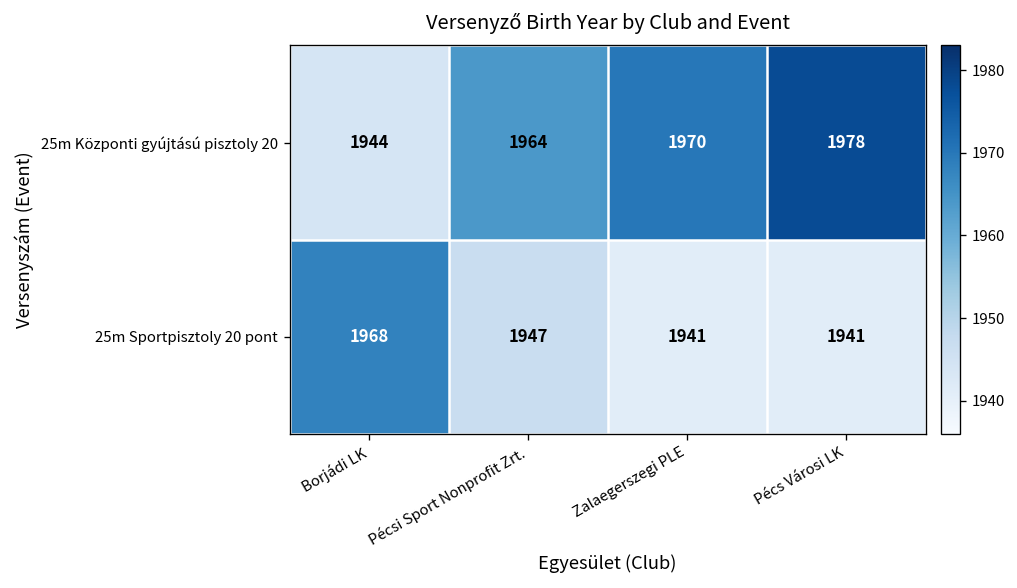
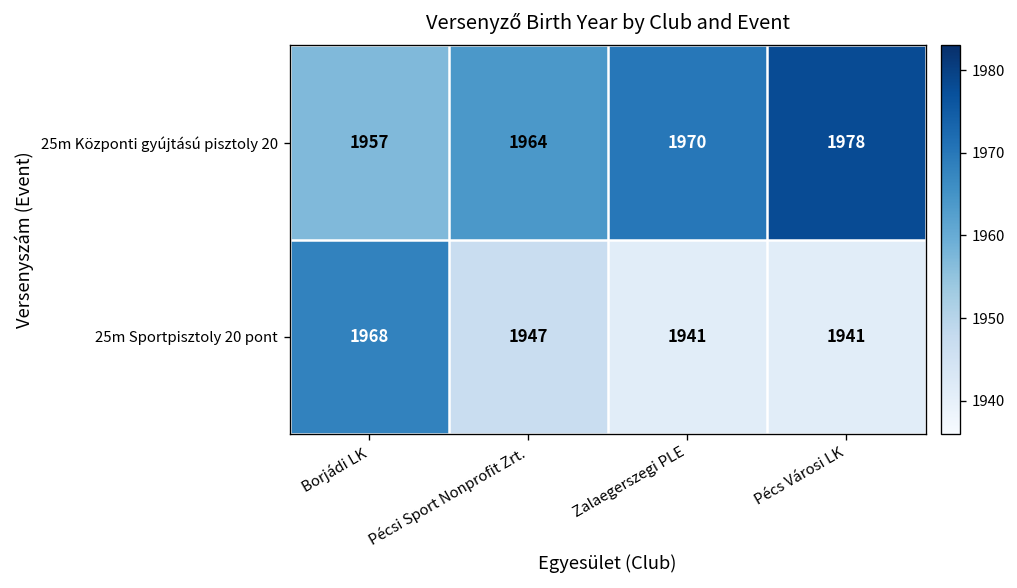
25m Központi gyújtású pisztoly 20, Borjádi LK: 1944 -> 1957
